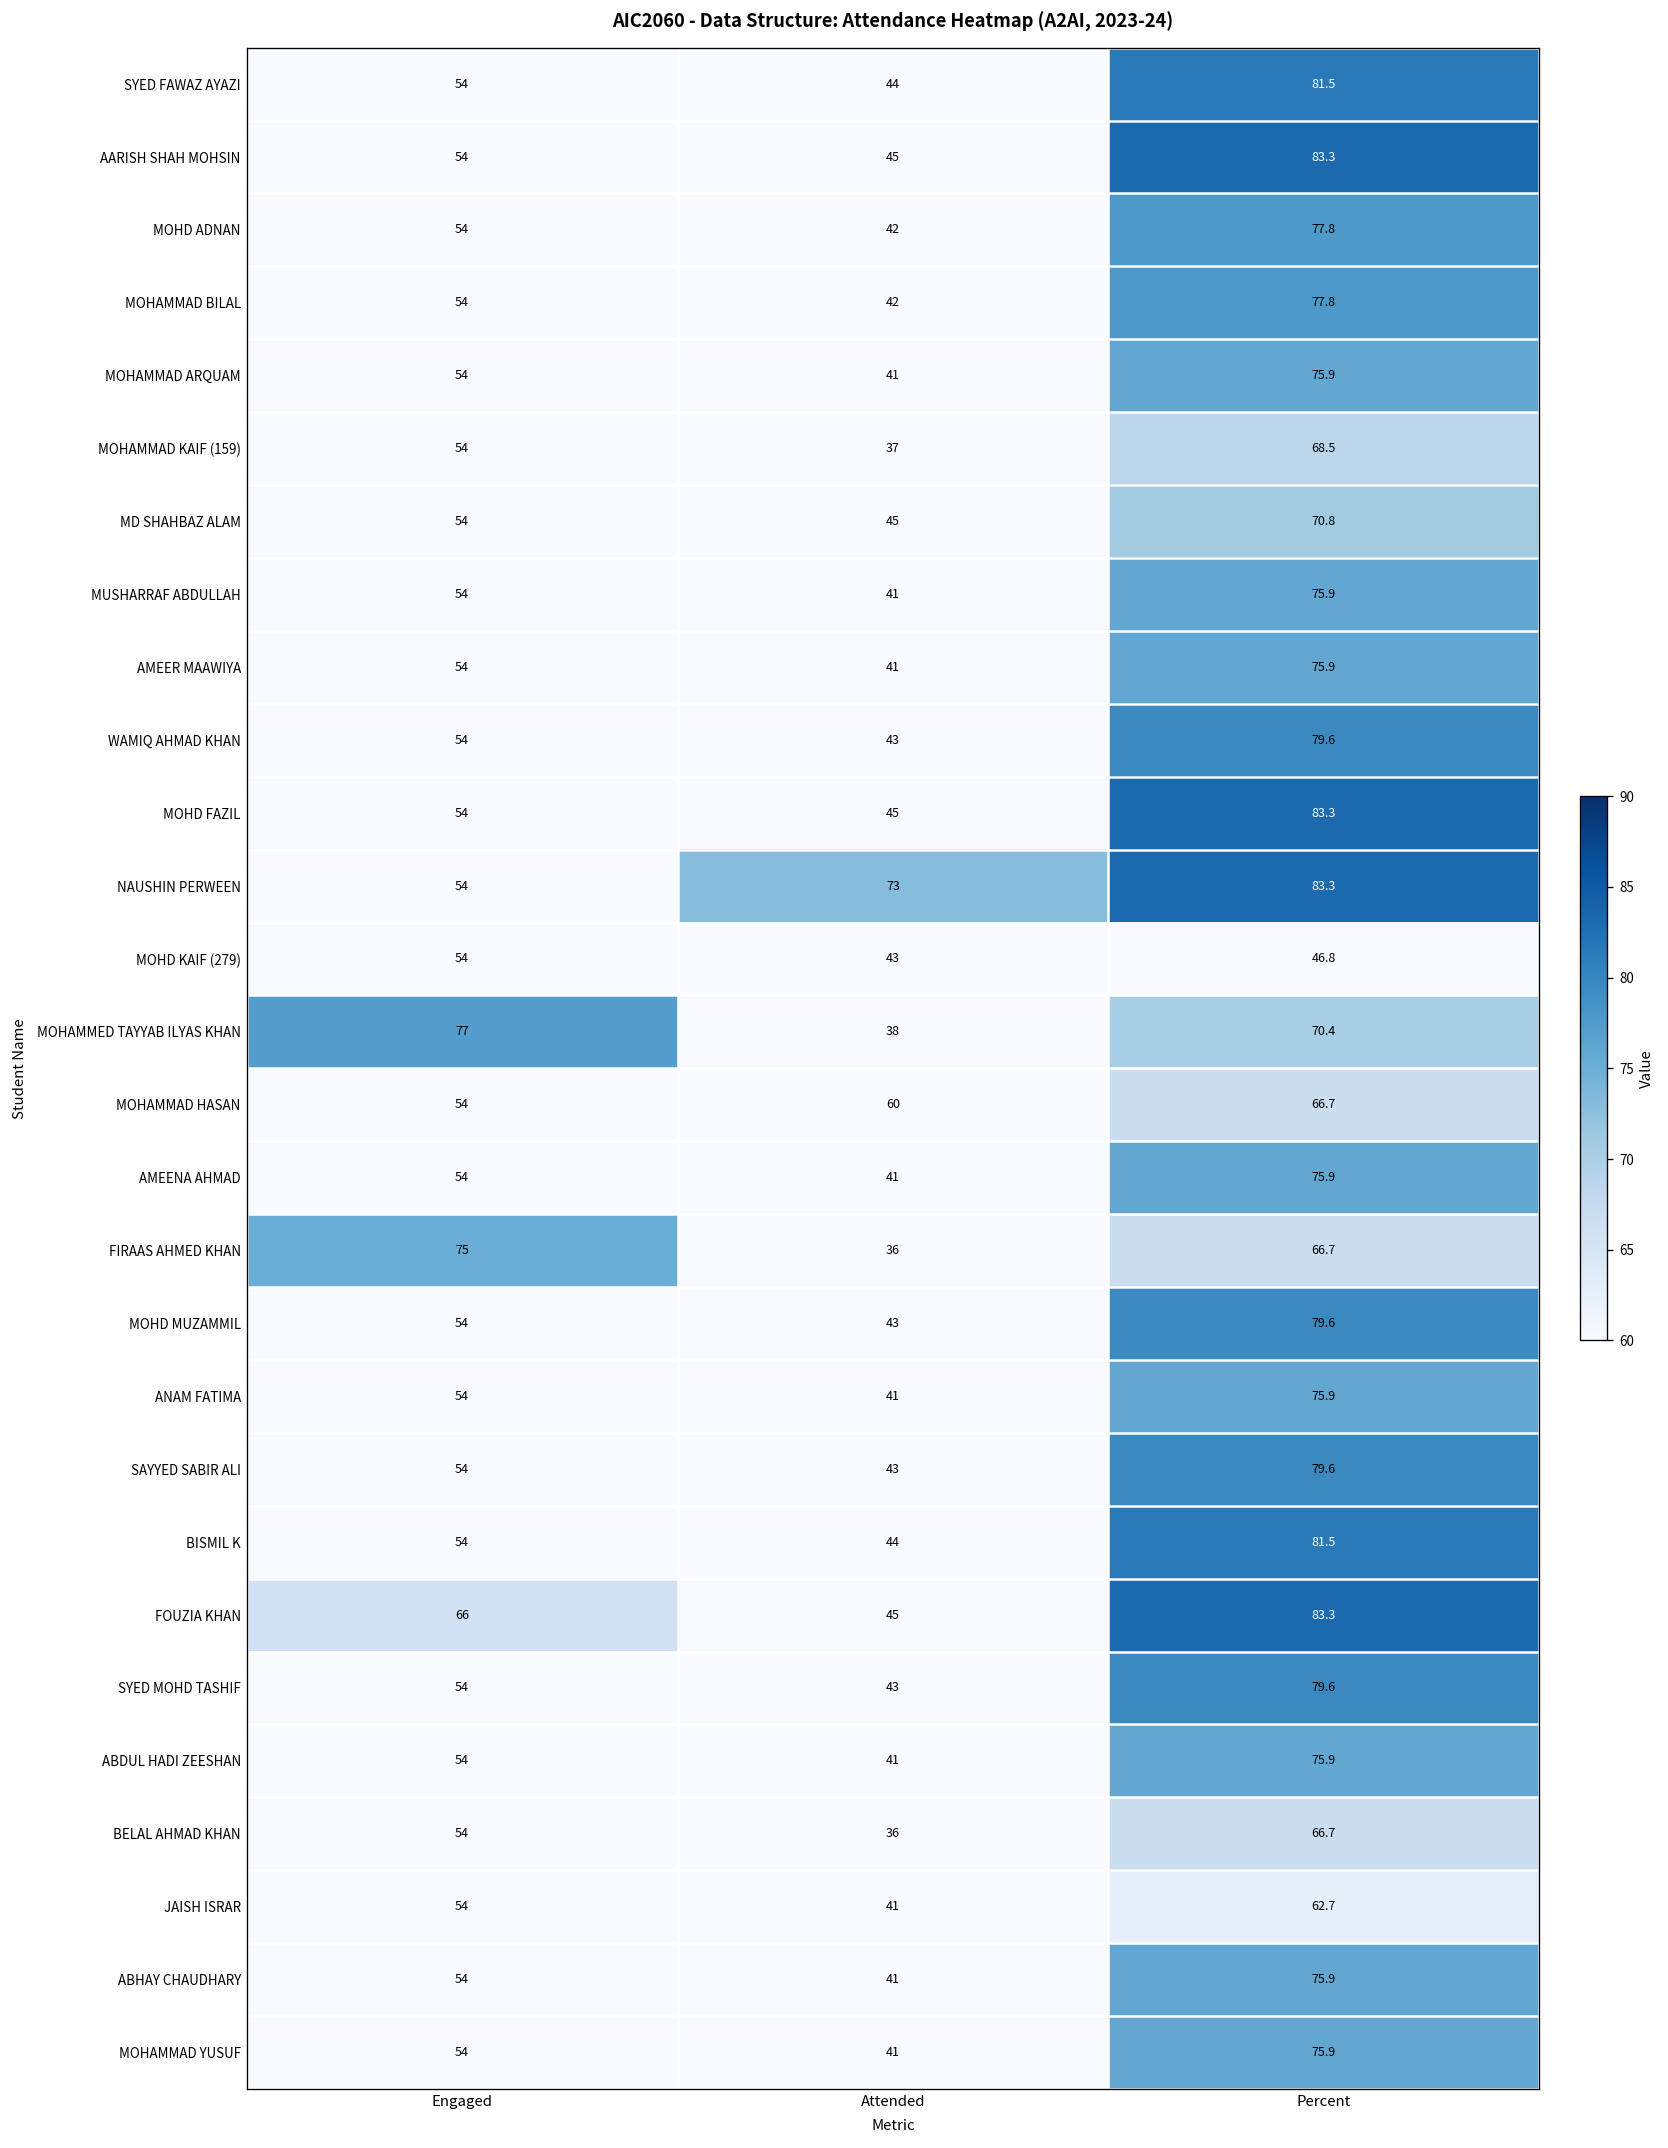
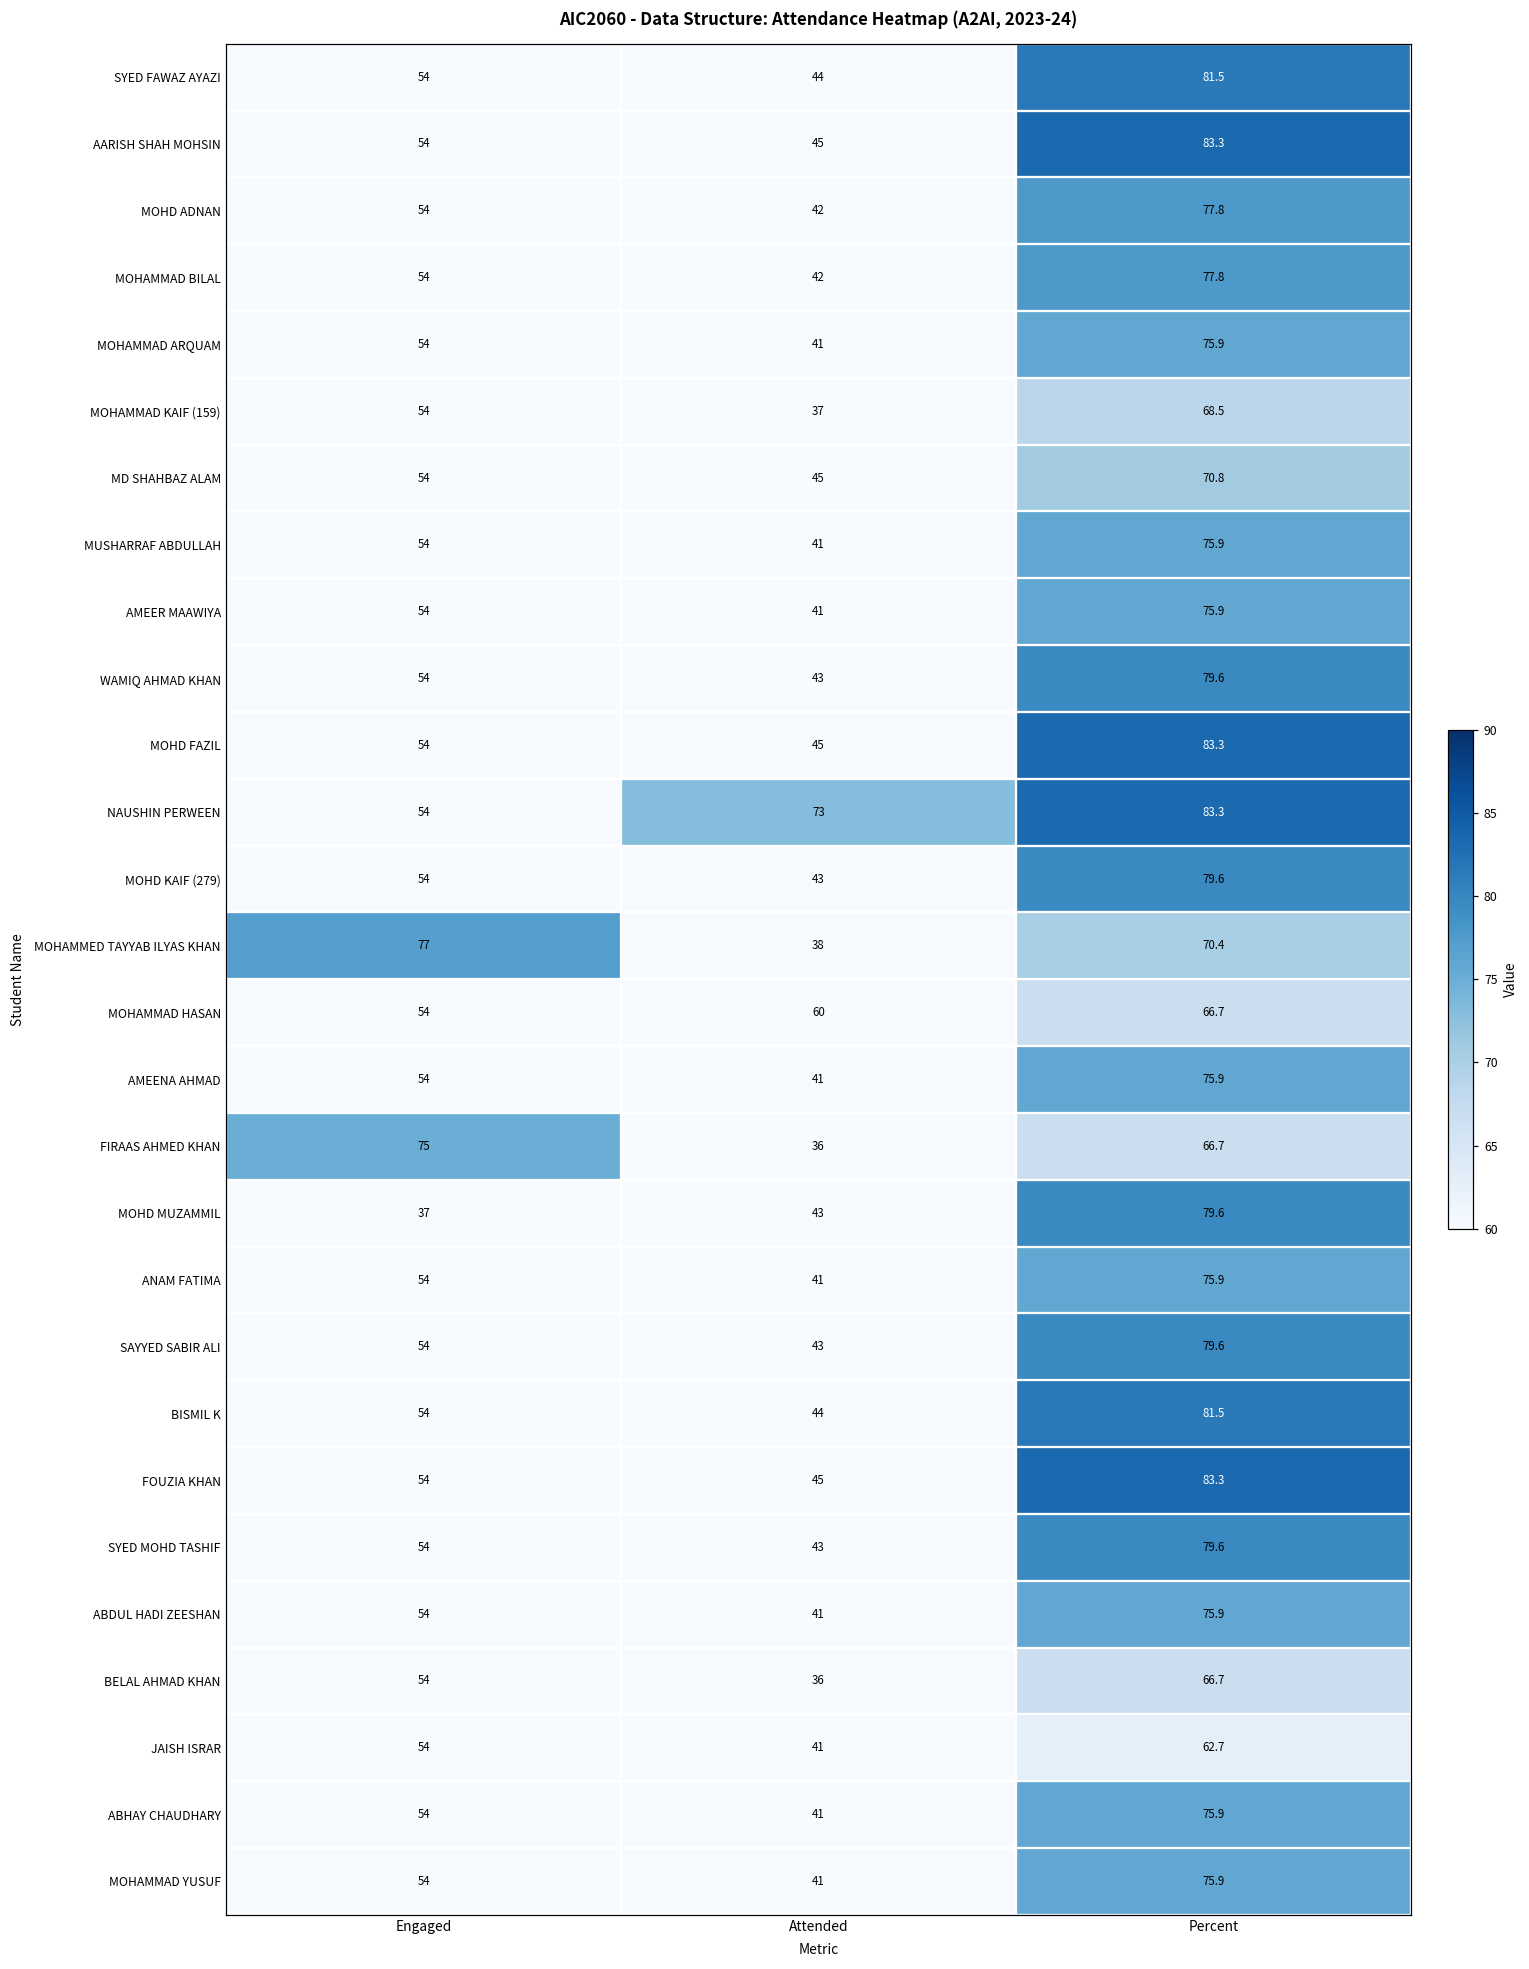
MOHD KAIF (279), Percent: 46.8 -> 79.6
MOHD MUZAMMIL, Engaged: 54 -> 37
FOUZIA KHAN, Engaged: 66 -> 54
